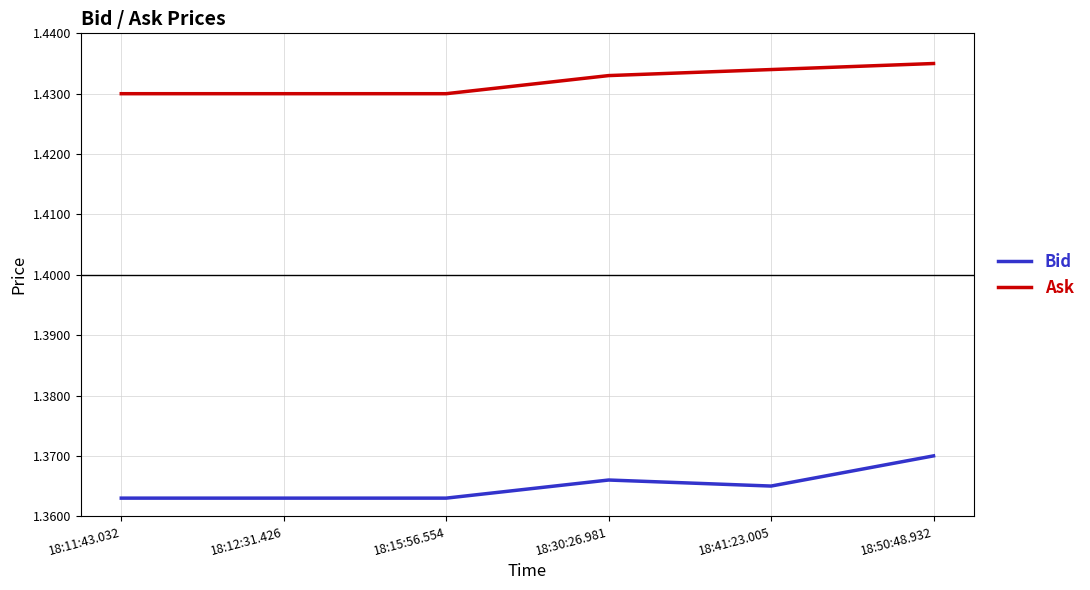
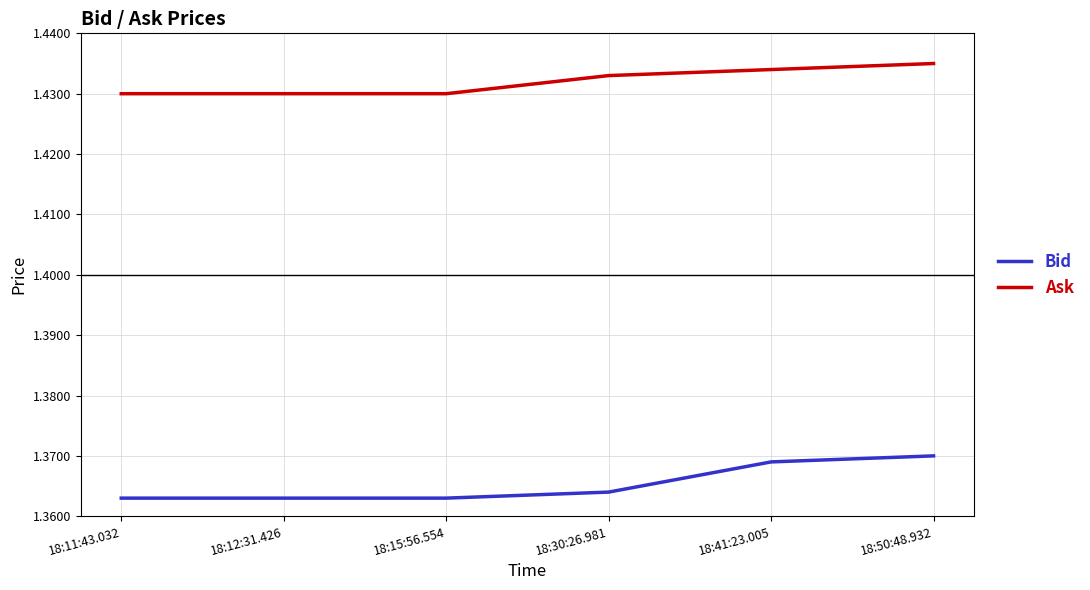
Bid, 18:30:26.981: 1.366 -> 1.364
Bid, 18:41:23.005: 1.365 -> 1.369
